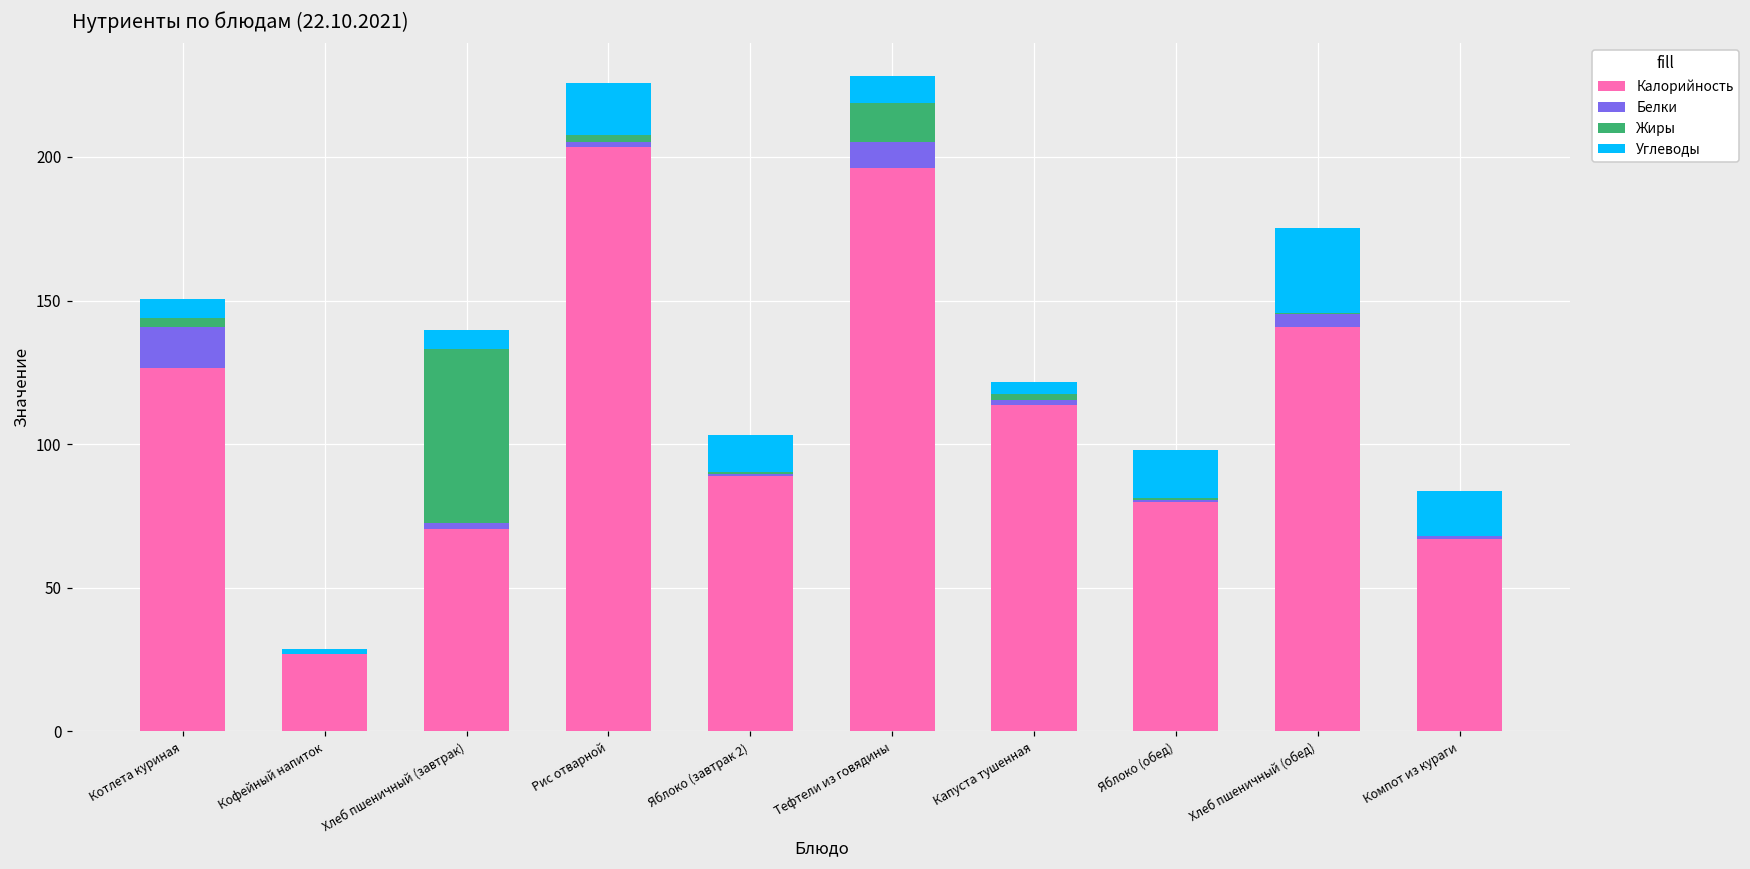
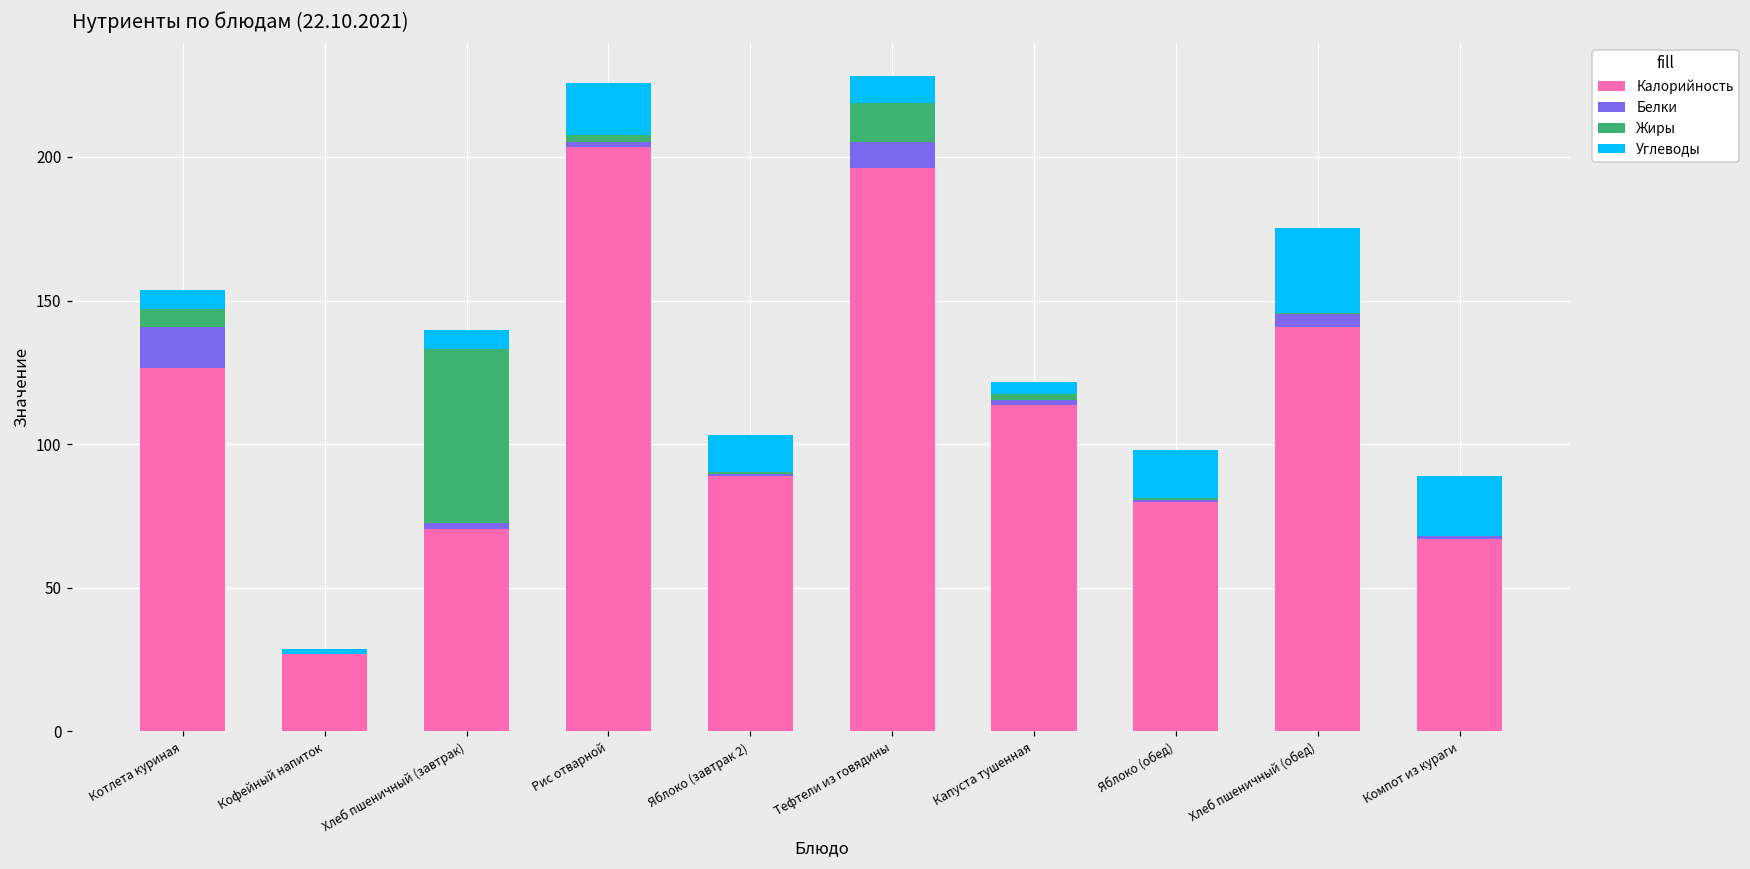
Жиры, Котлета куриная: 3 -> 6
Углеводы, Компот из кураги: 16 -> 21
